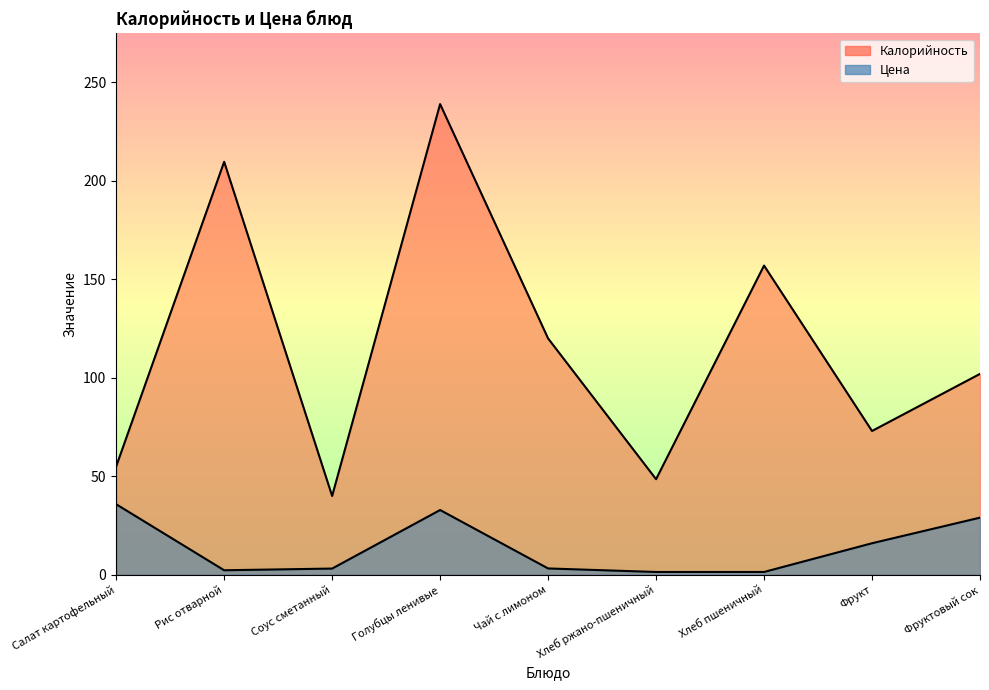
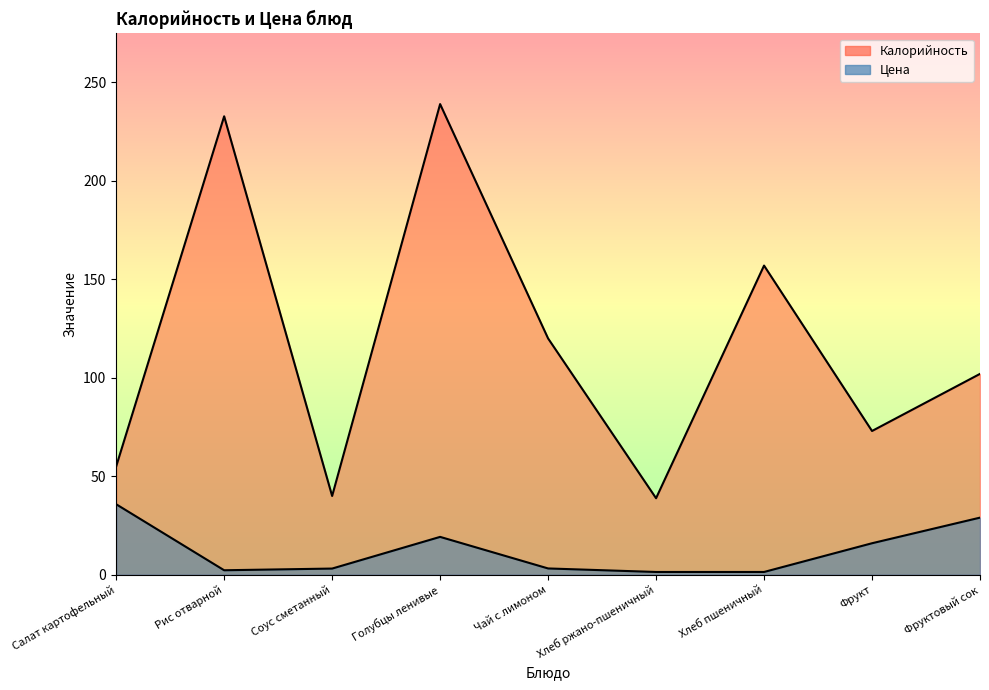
Калорийность, Рис отварной: 210 -> 233
Цена, Голубцы ленивые: 33 -> 19
Калорийность, Хлеб ржано-пшеничный: 49 -> 39
